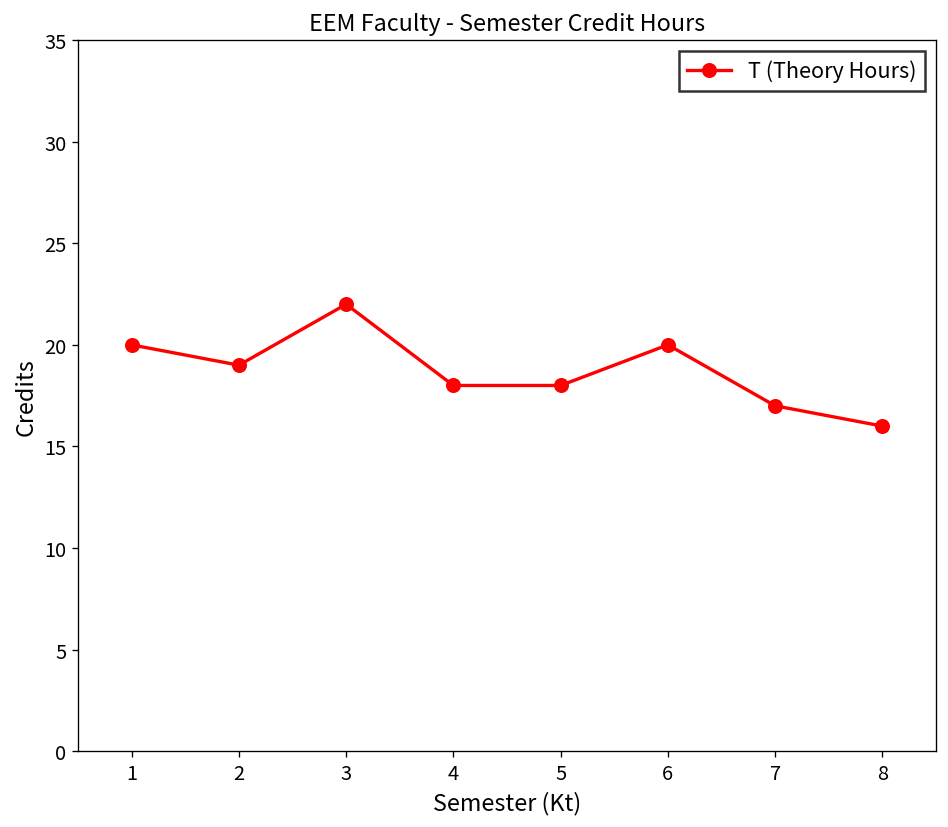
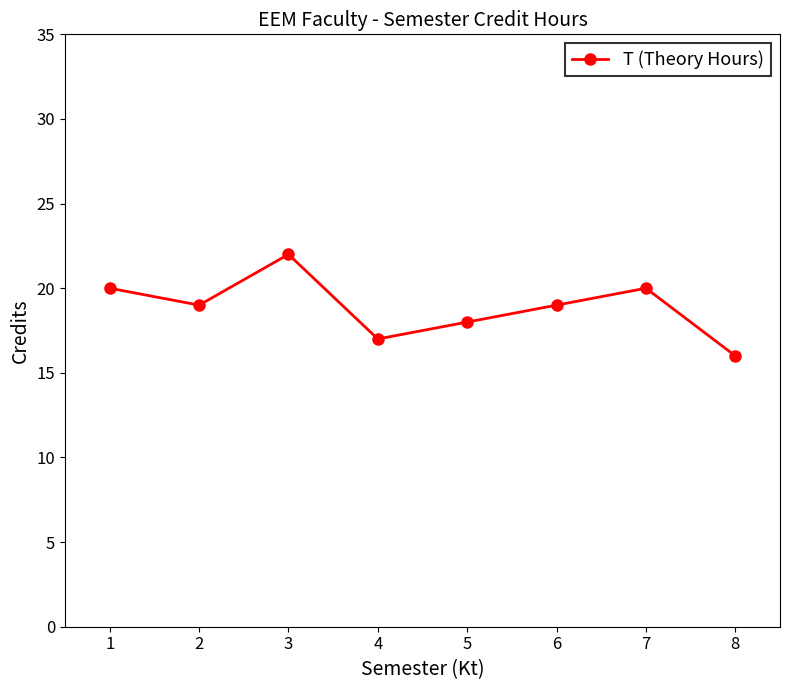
4: 18 -> 17
6: 20 -> 19
7: 17 -> 20
